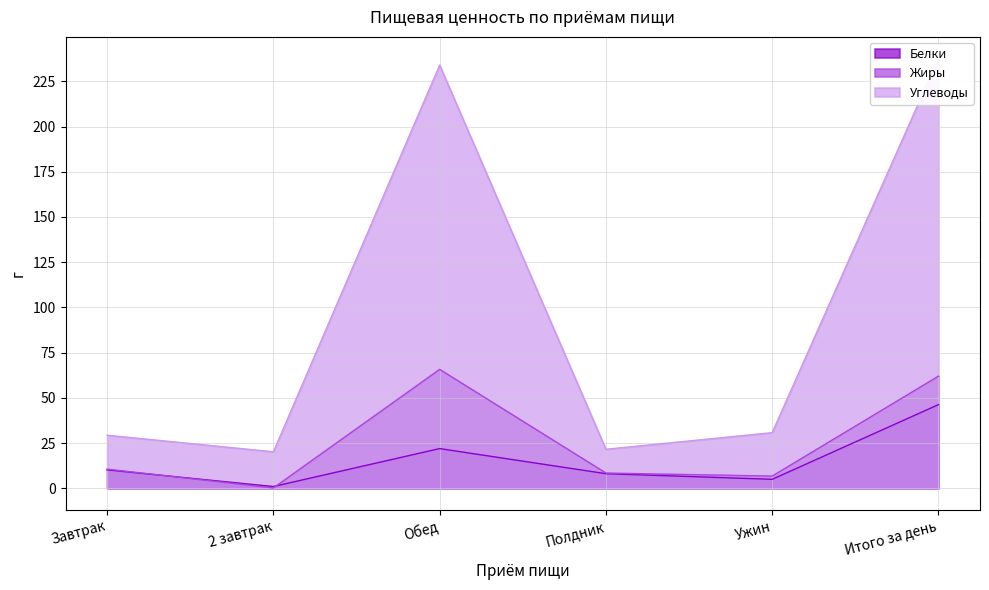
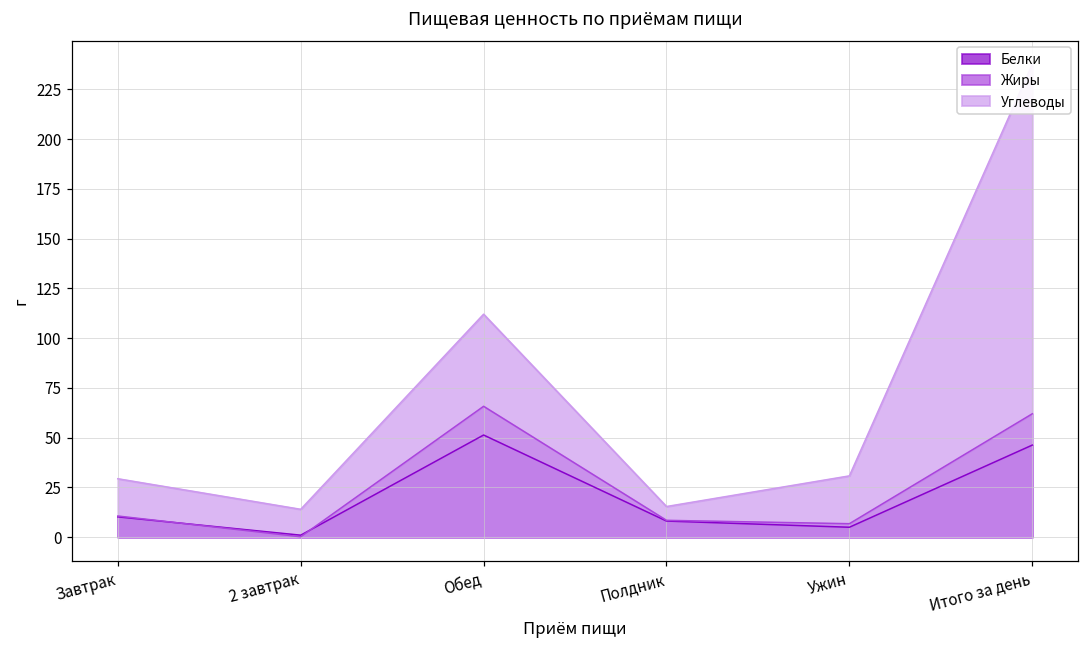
Углеводы, 2 завтрак: 20 -> 14
Белки, Обед: 22 -> 51
Углеводы, Обед: 234 -> 112
Углеводы, Полдник: 22 -> 15
